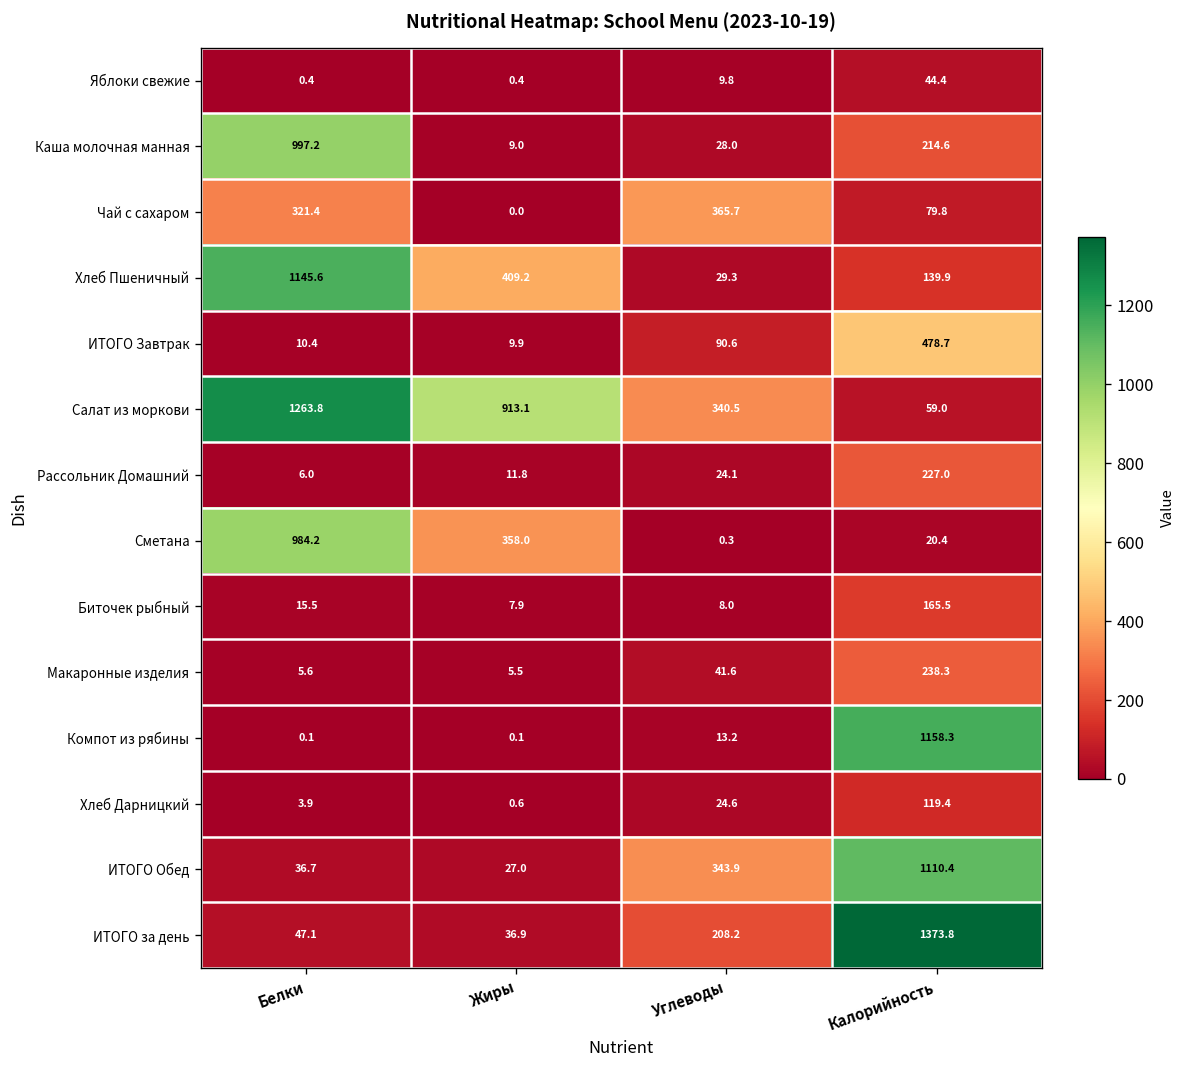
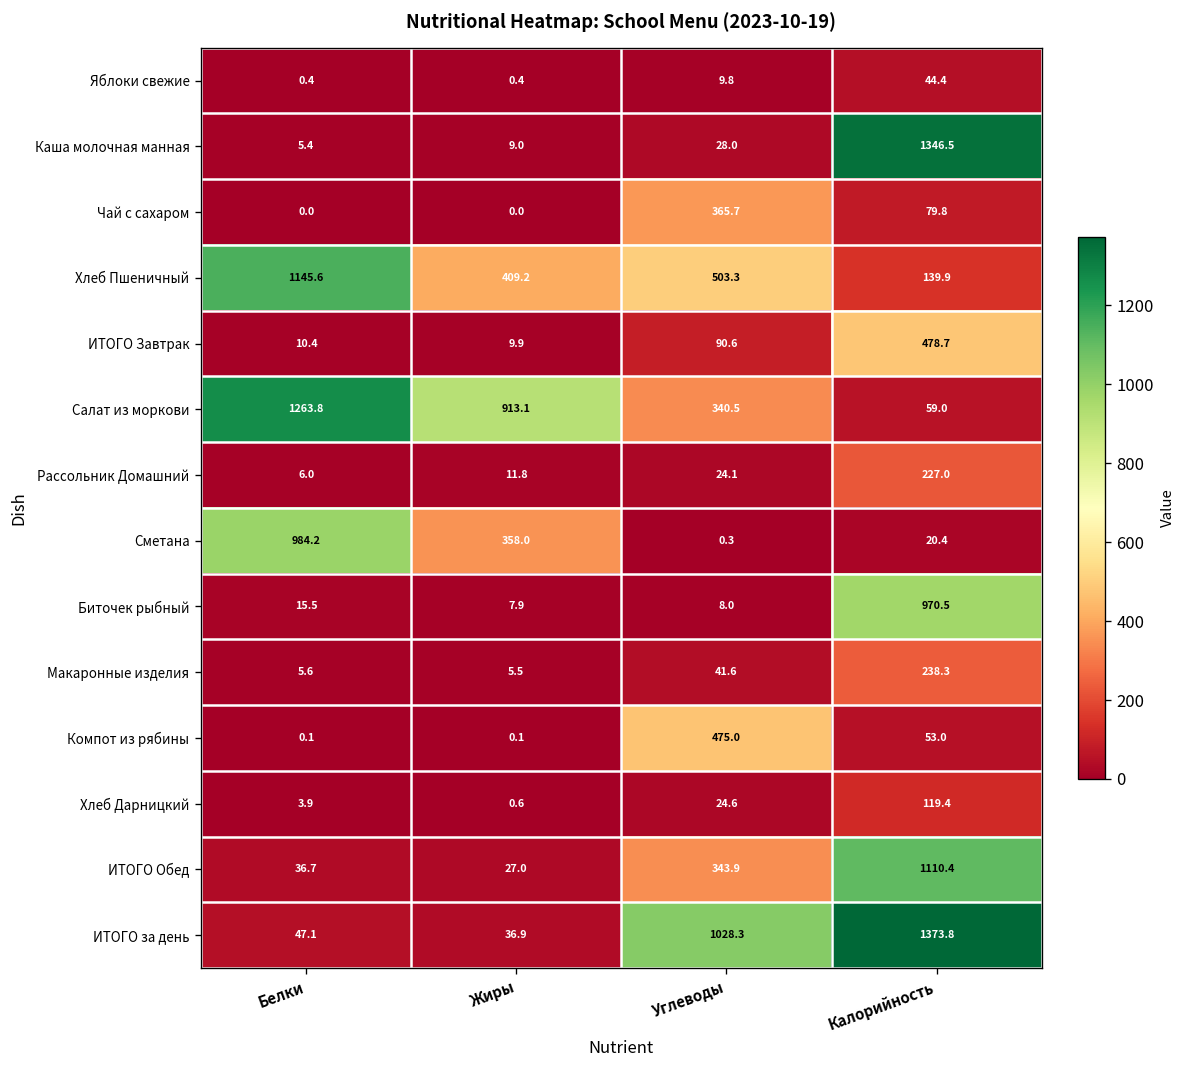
Каша молочная манная, Белки: 997.2 -> 5.4
Каша молочная манная, Калорийность: 214.6 -> 1346.5
Чай с сахаром, Белки: 321.4 -> 0.0
Хлеб Пшеничный, Углеводы: 29.3 -> 503.3
Биточек рыбный, Калорийность: 165.5 -> 970.5
Компот из рябины, Углеводы: 13.2 -> 475.0
Компот из рябины, Калорийность: 1158.3 -> 53.0
ИТОГО за день, Углеводы: 208.2 -> 1028.3
